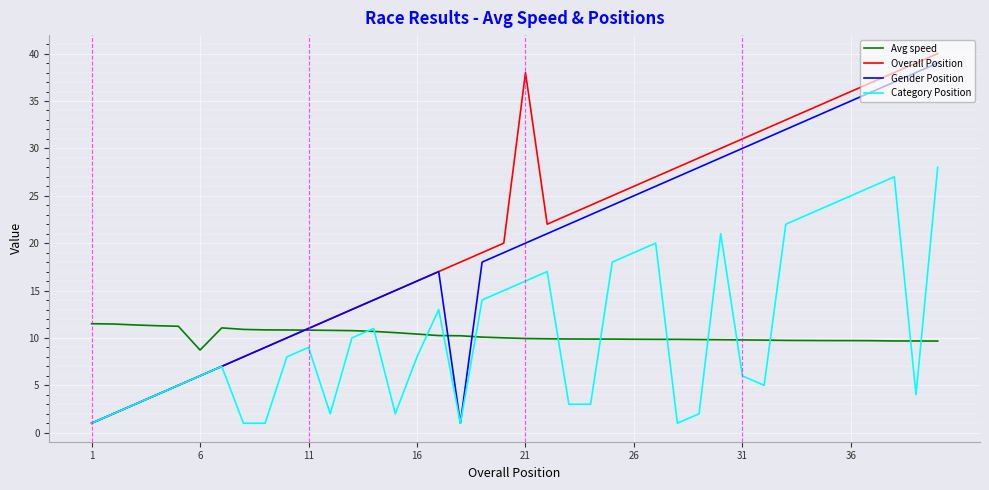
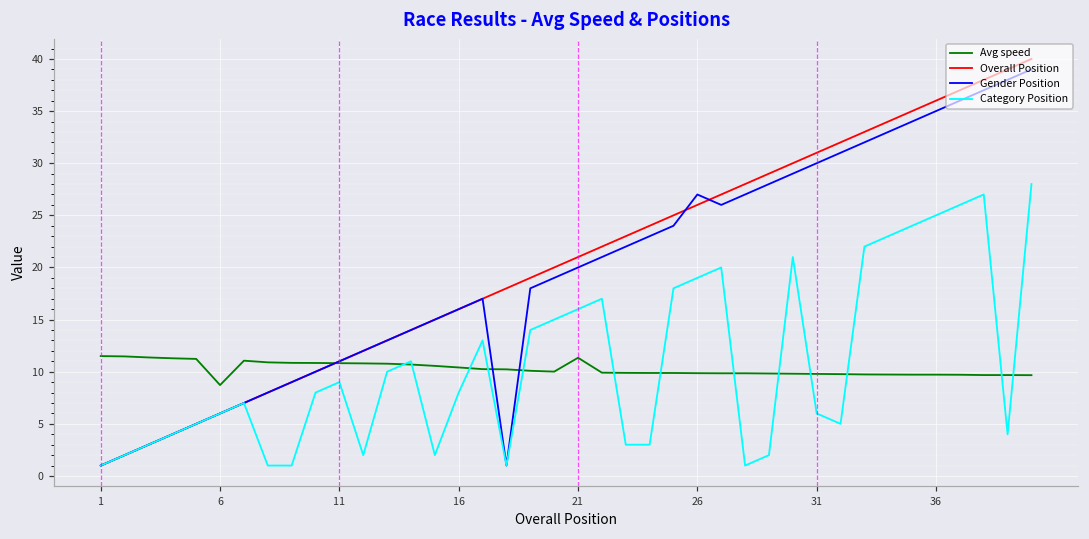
Avg speed, 21: 10 -> 11
Overall Position, 21: 38 -> 21
Gender Position, 26: 25 -> 27
